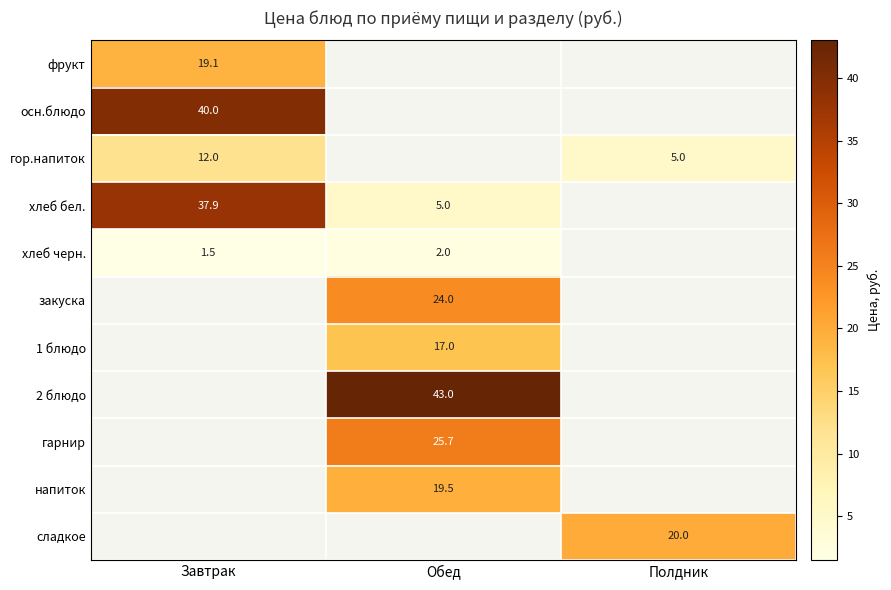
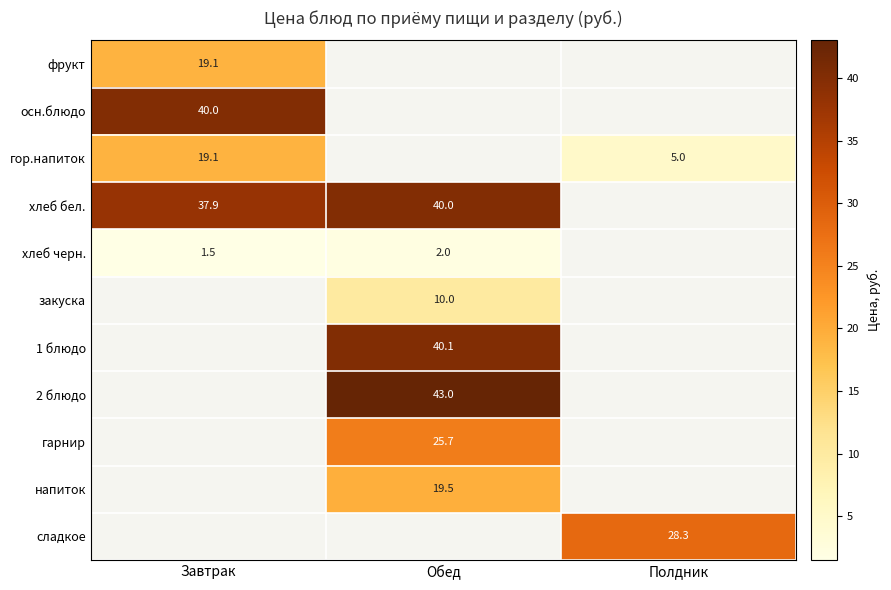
гор.напиток, Завтрак: 12.0 -> 19.1
хлеб бел., Обед: 5.0 -> 40.0
закуска, Обед: 24.0 -> 10.0
1 блюдо, Обед: 17.0 -> 40.1
сладкое, Полдник: 20.0 -> 28.3
